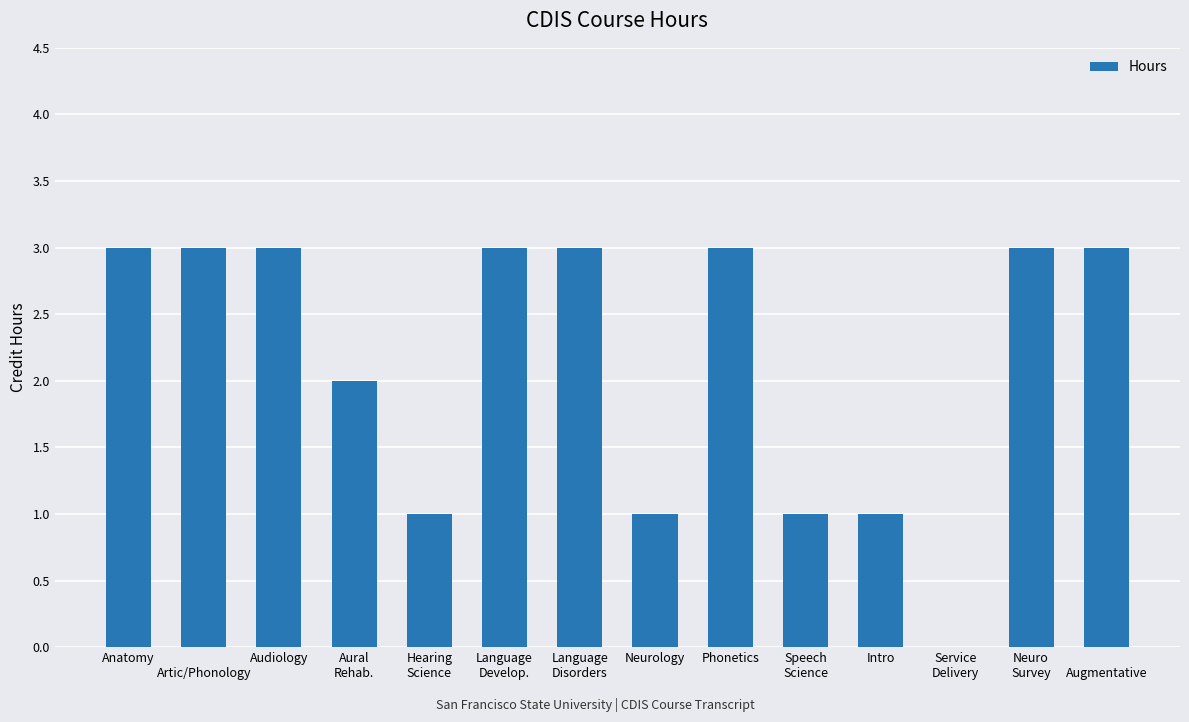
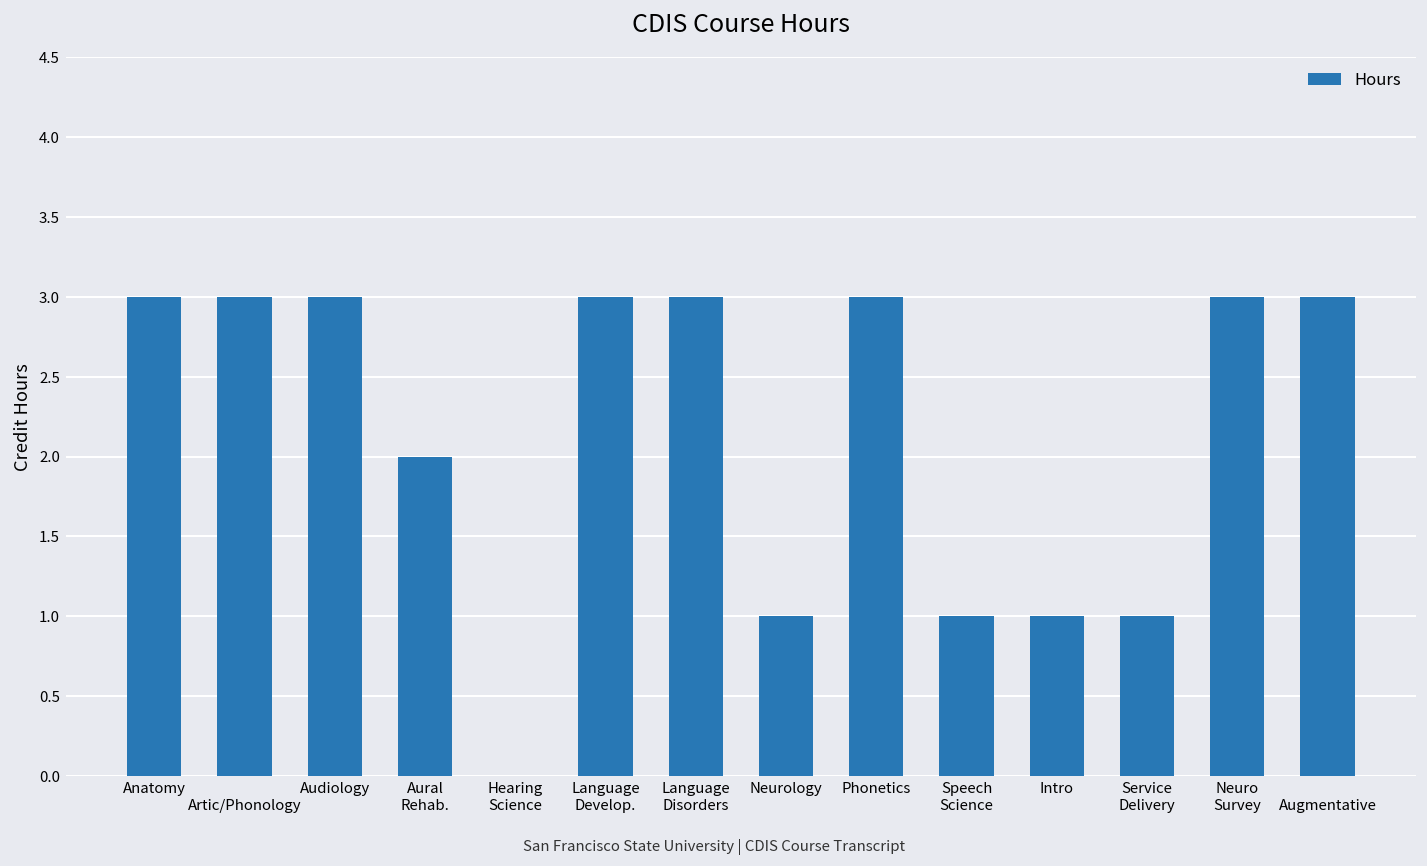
Hearing Science: 1 -> 0
Service Delivery: 0 -> 1
